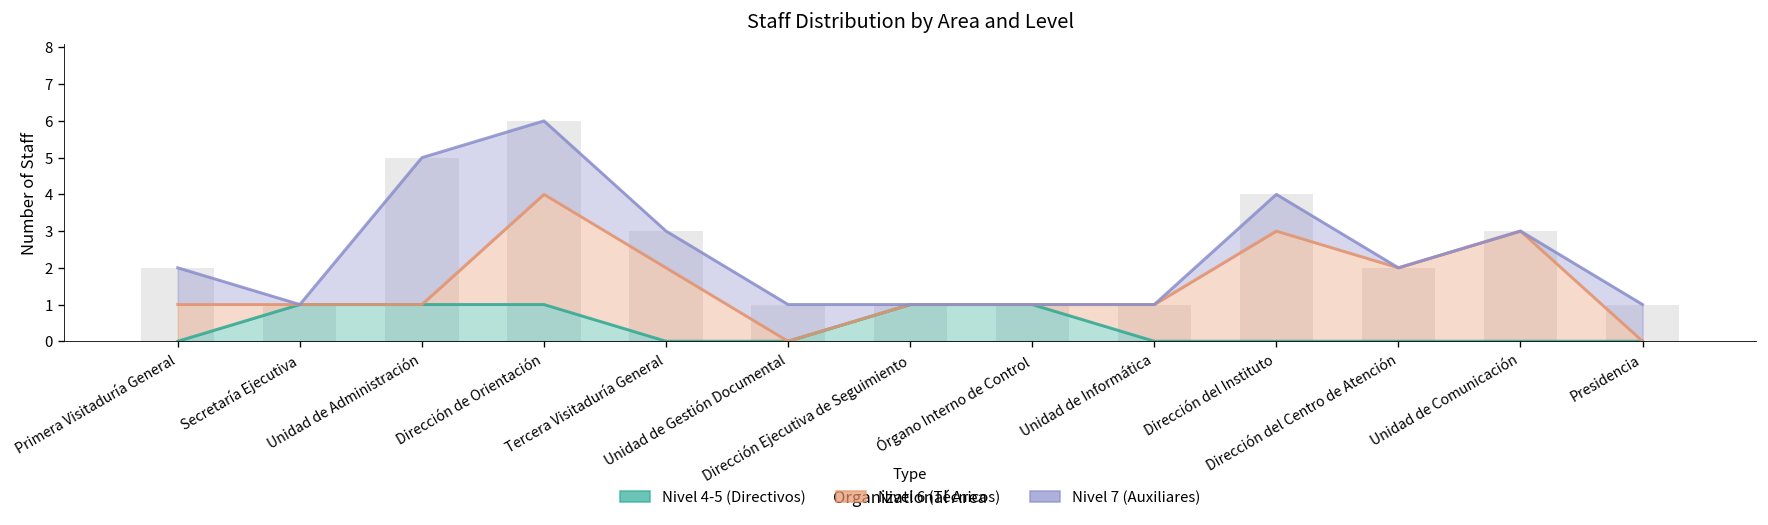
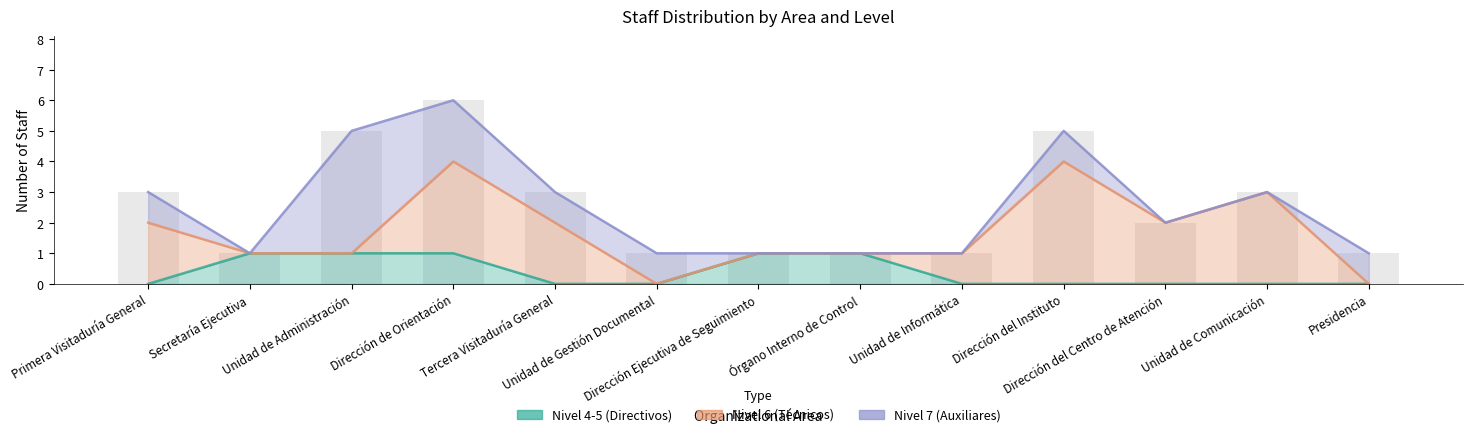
Nivel 6 (Técnicos), Primera Visitaduría General: 1 -> 2
Nivel 6 (Técnicos), Dirección del Instituto: 3 -> 4
